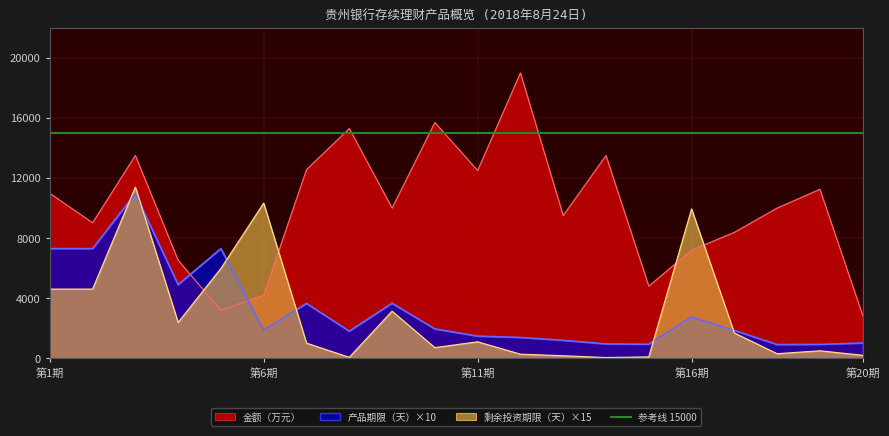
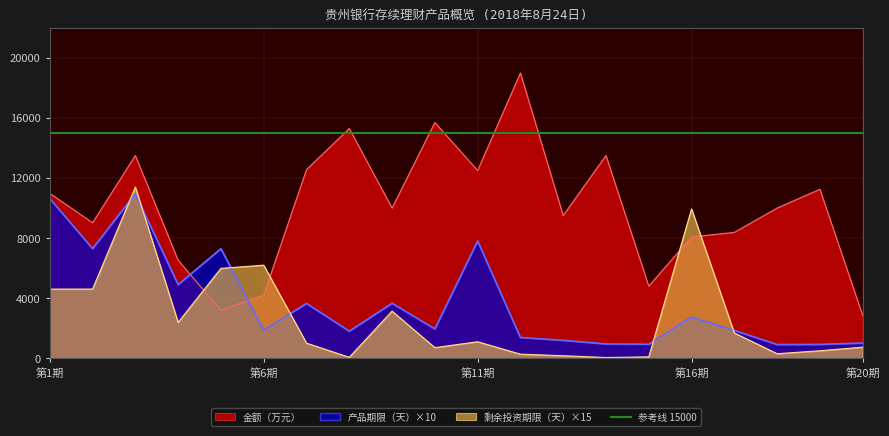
产品期限（天）×10, 第1期: 7300 -> 10600
剩余投资期限（天）×15, 第6期: 10300 -> 6200
产品期限（天）×10, 第11期: 1500 -> 7800
金额（万元）, 第16期: 7200 -> 8100
剩余投资期限（天）×15, 第20期: 200 -> 700
